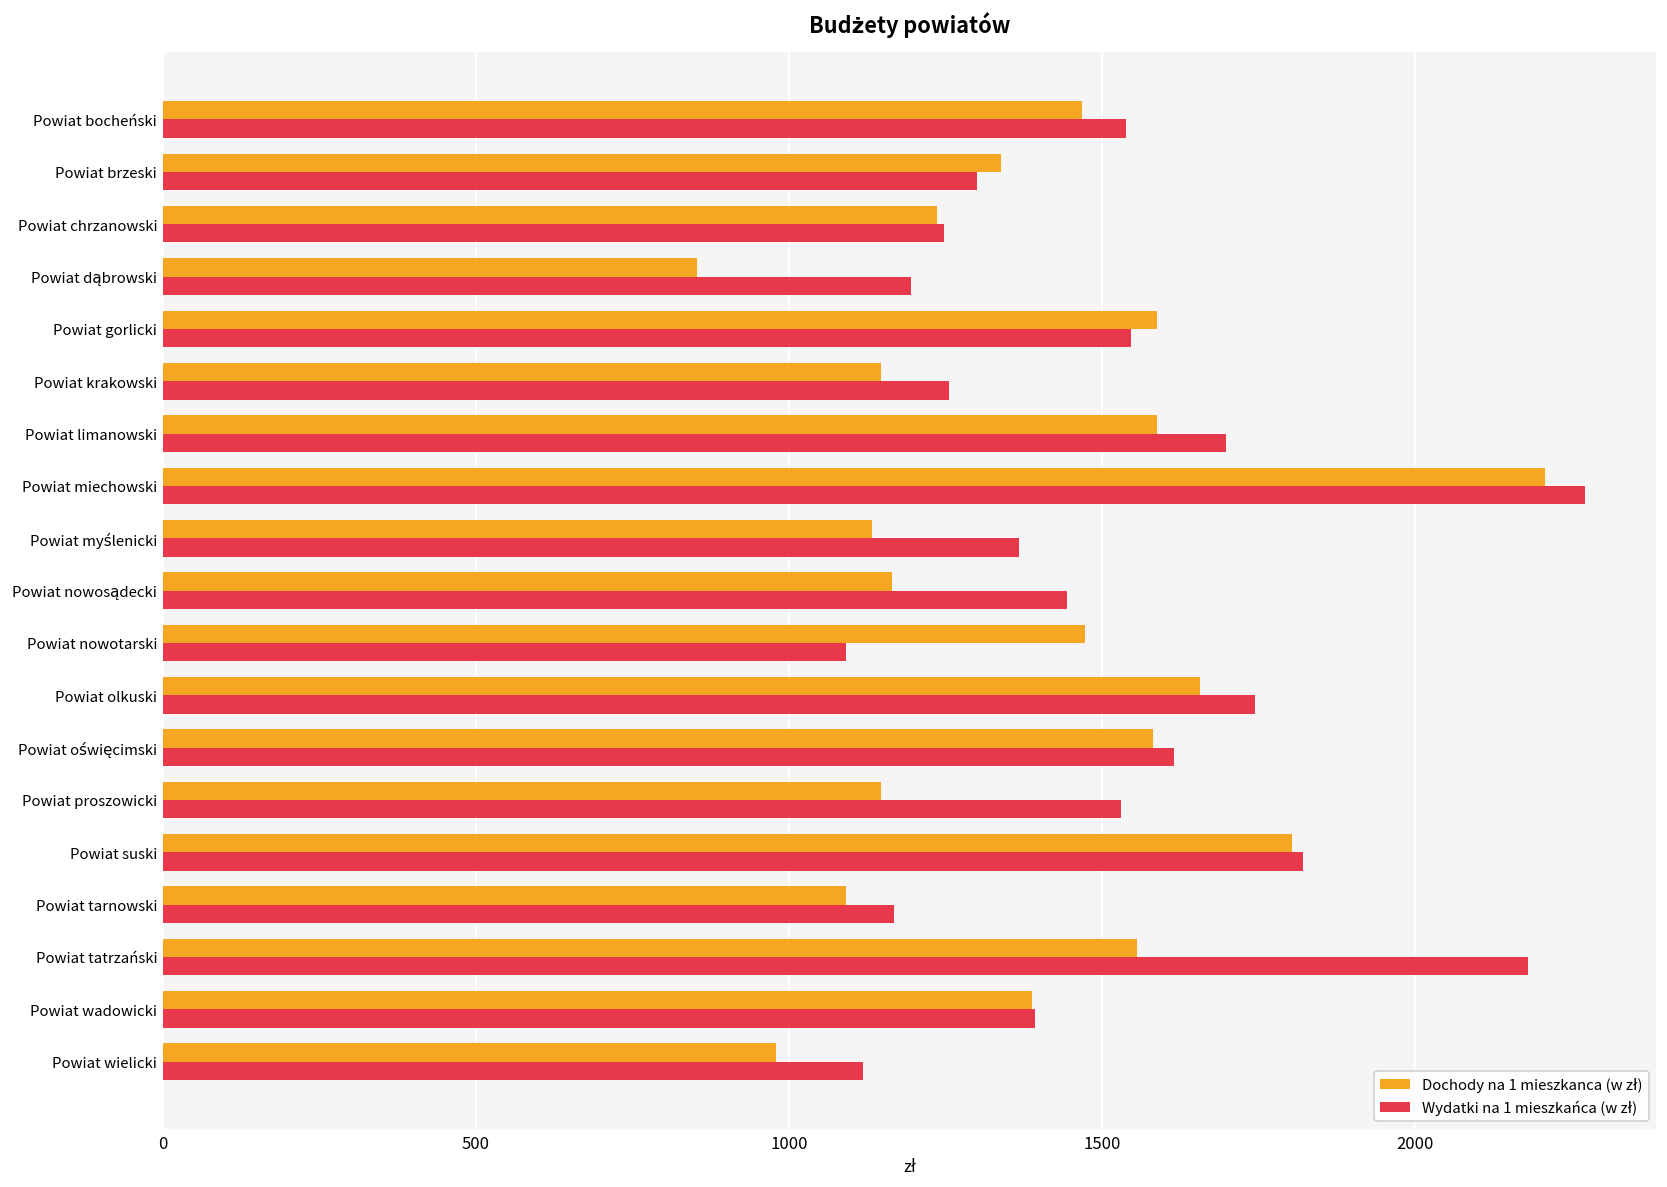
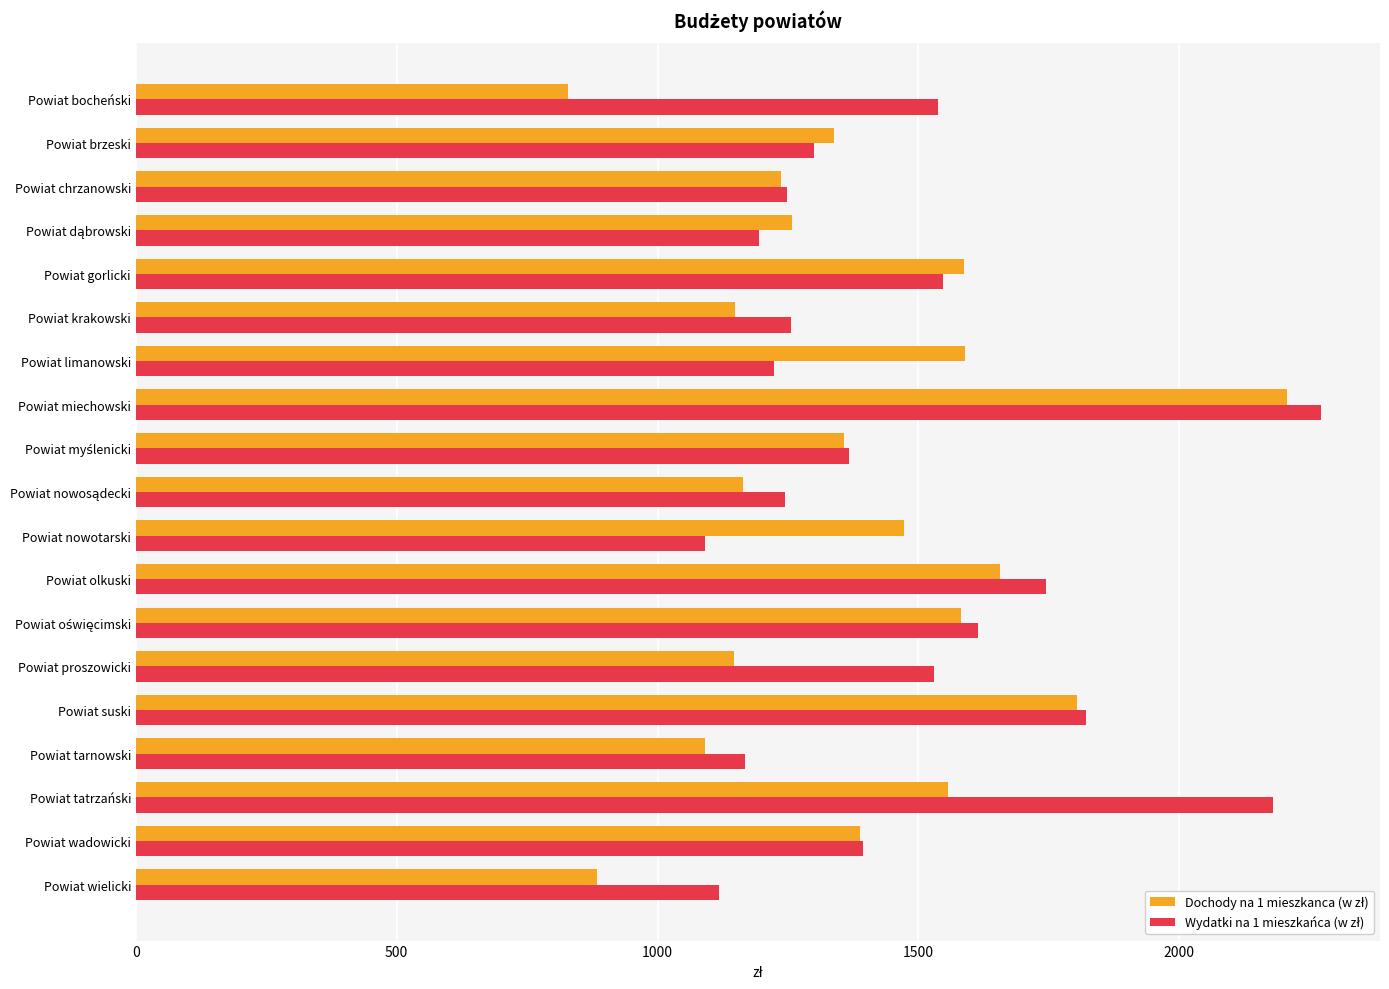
Dochody na 1 mieszkanca (w zł), Powiat bocheński: 1470 -> 830
Dochody na 1 mieszkanca (w zł), Powiat dąbrowski: 850 -> 1260
Wydatki na 1 mieszkańca (w zł), Powiat limanowski: 1700 -> 1220
Dochody na 1 mieszkanca (w zł), Powiat myślenicki: 1130 -> 1360
Wydatki na 1 mieszkańca (w zł), Powiat nowosądecki: 1440 -> 1240
Dochody na 1 mieszkanca (w zł), Powiat wielicki: 980 -> 880
